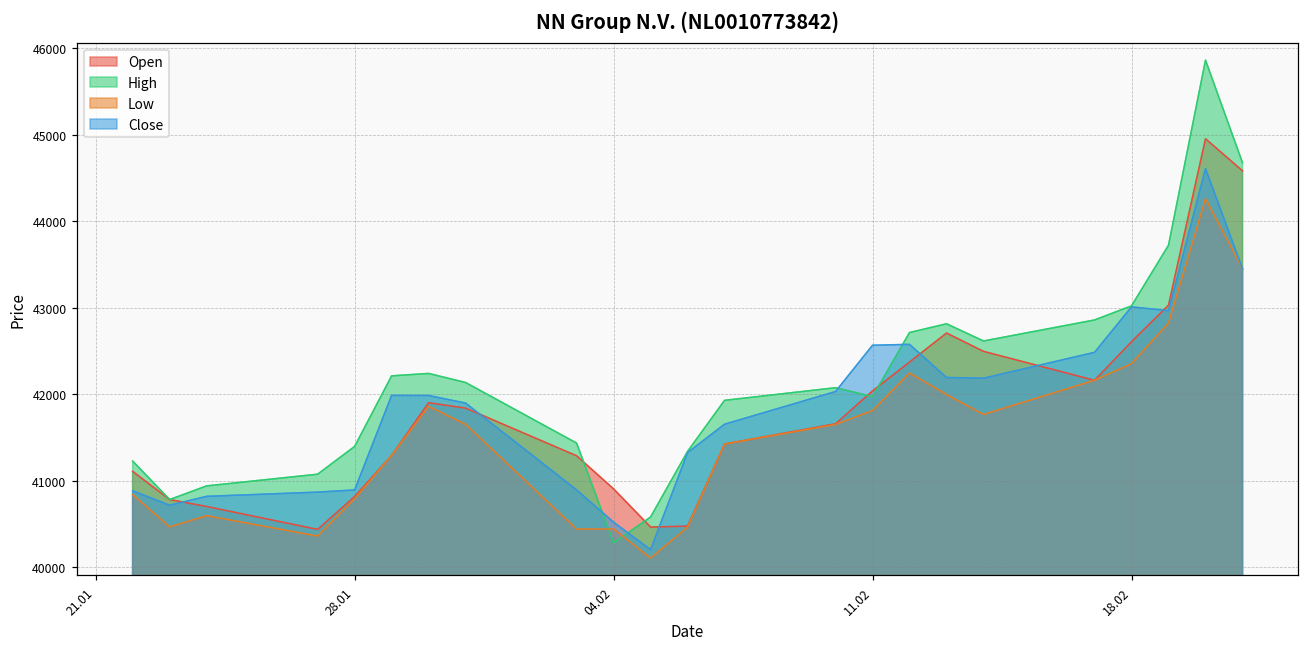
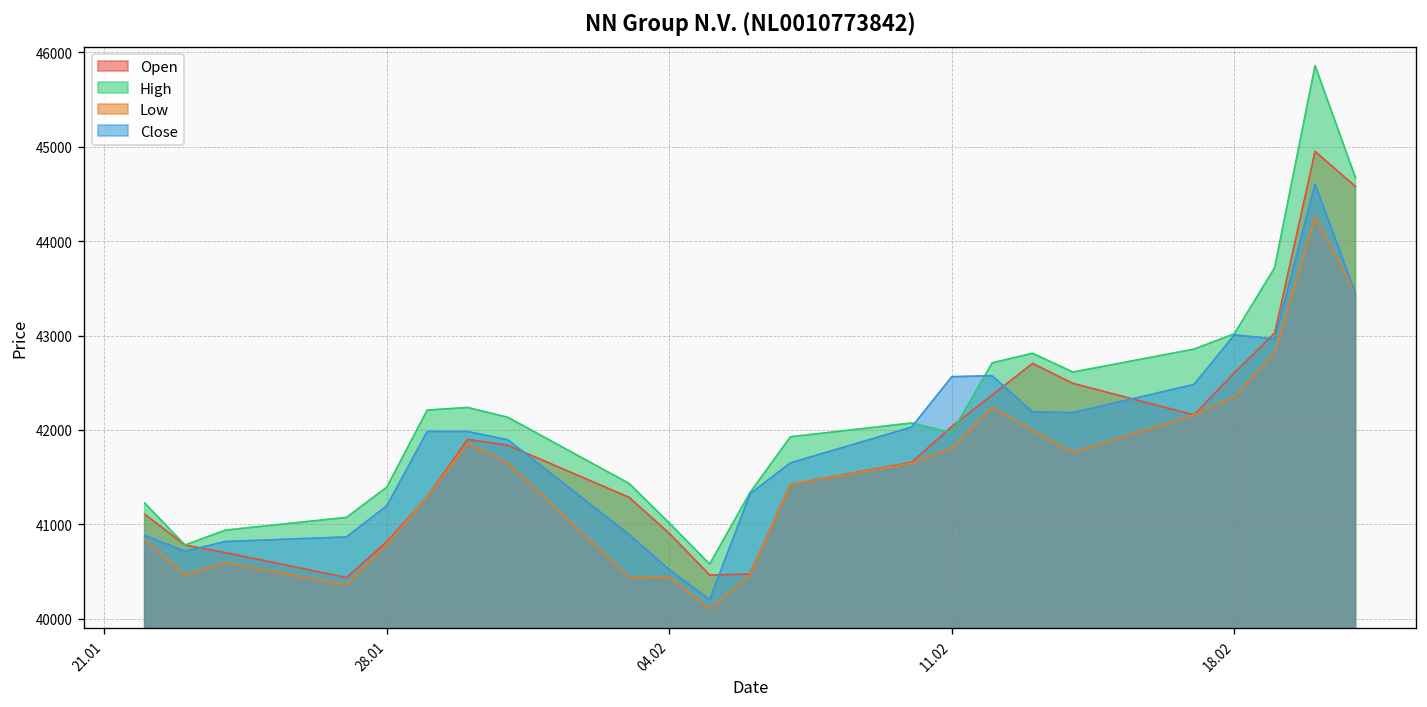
Close, 28.01: 40900 -> 41200
High, 04.02: 40300 -> 41000
